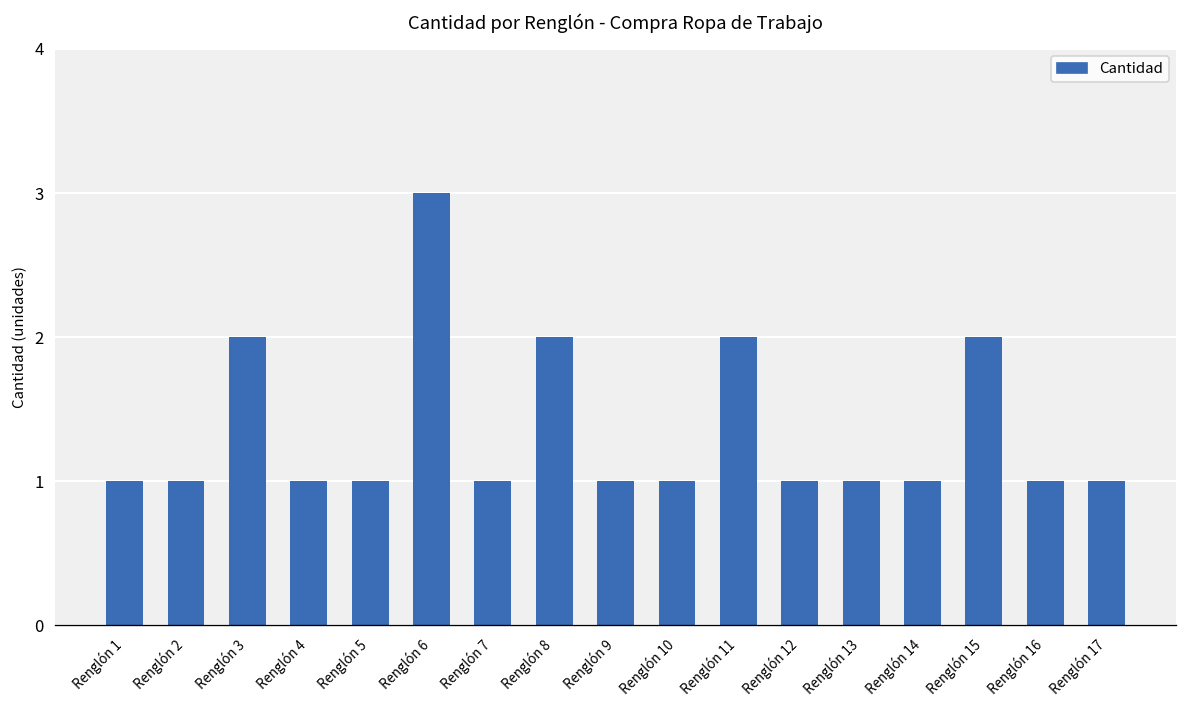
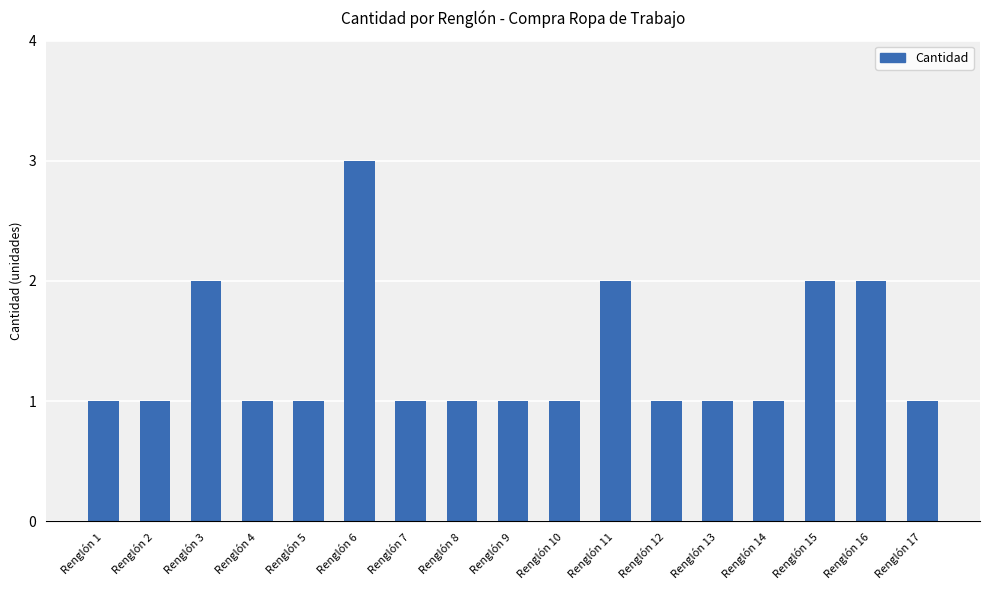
Renglón 8: 2 -> 1
Renglón 16: 1 -> 2
